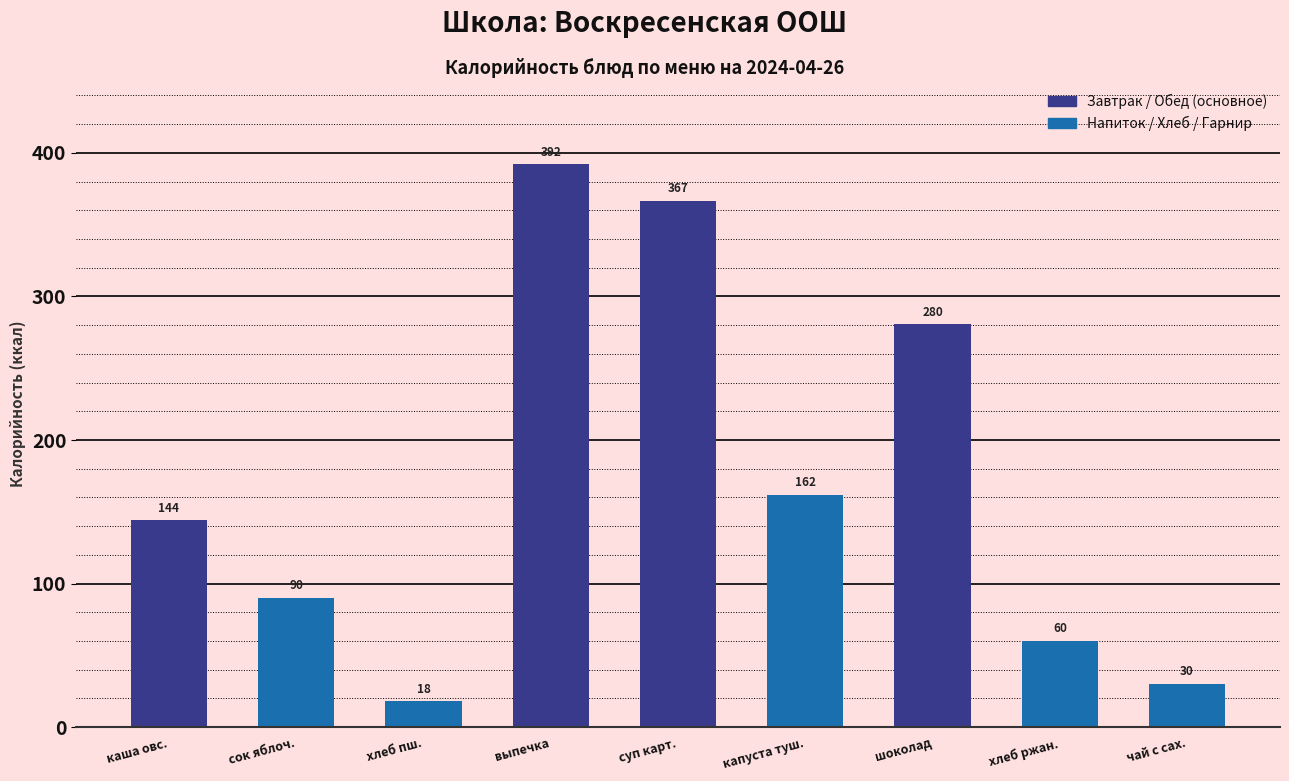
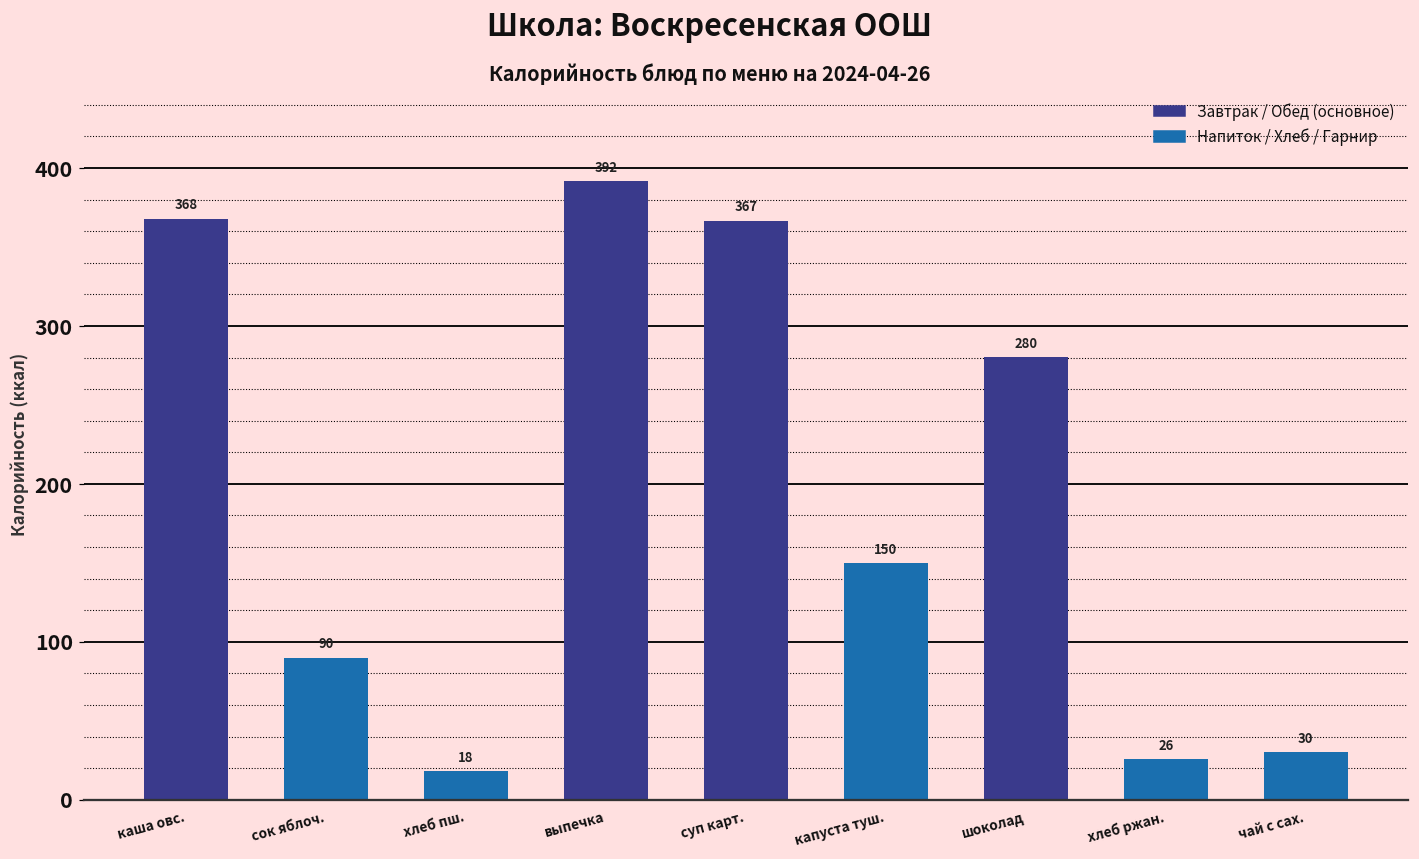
каша овс.: 144 -> 368
капуста туш.: 162 -> 150
хлеб ржан.: 60 -> 26
